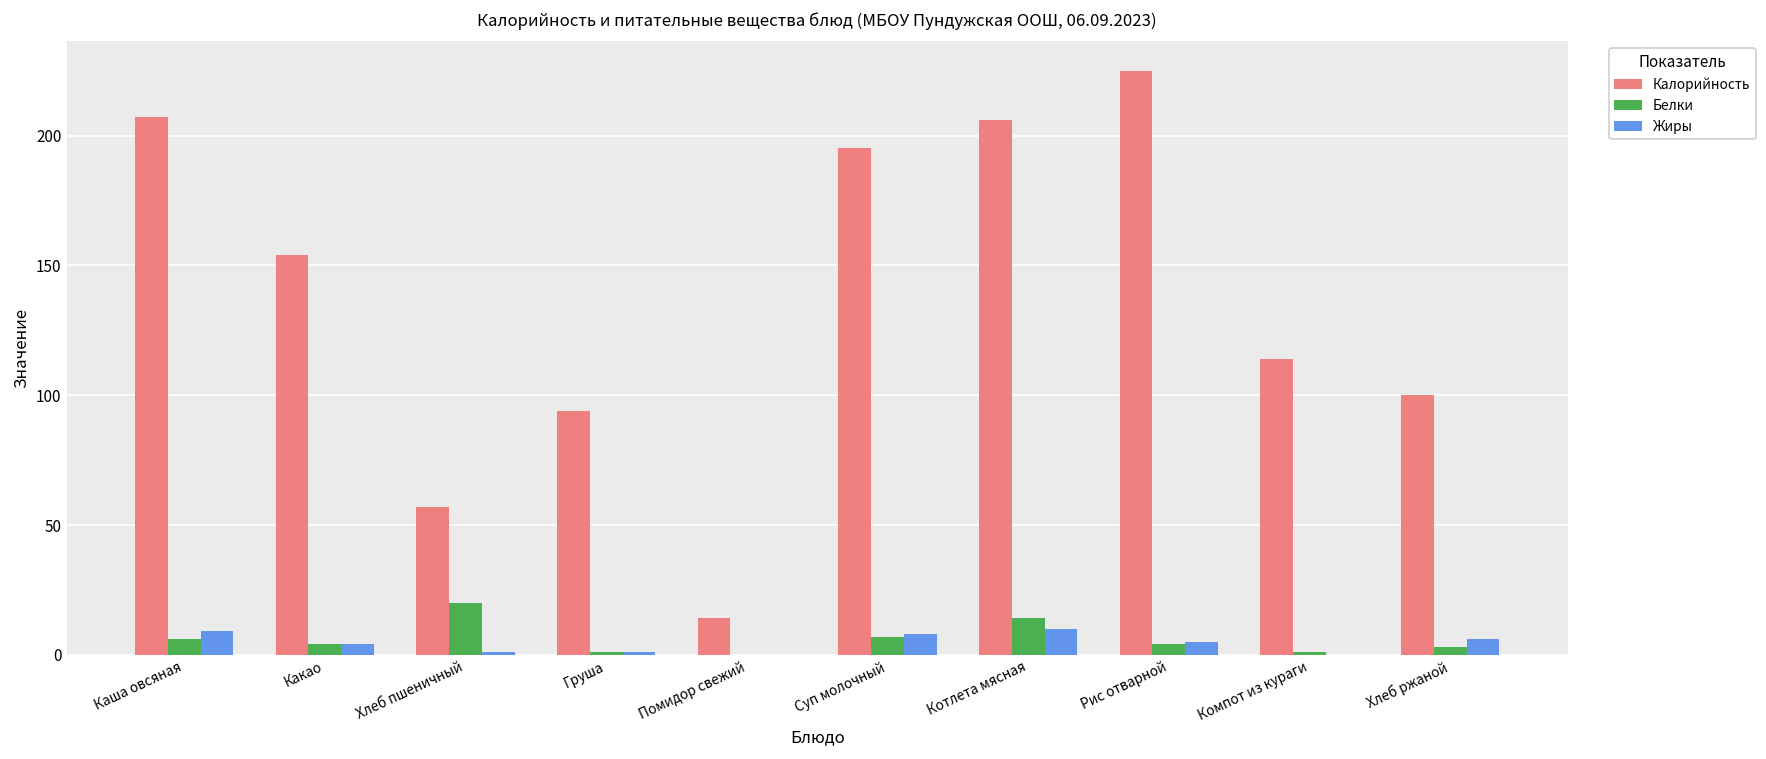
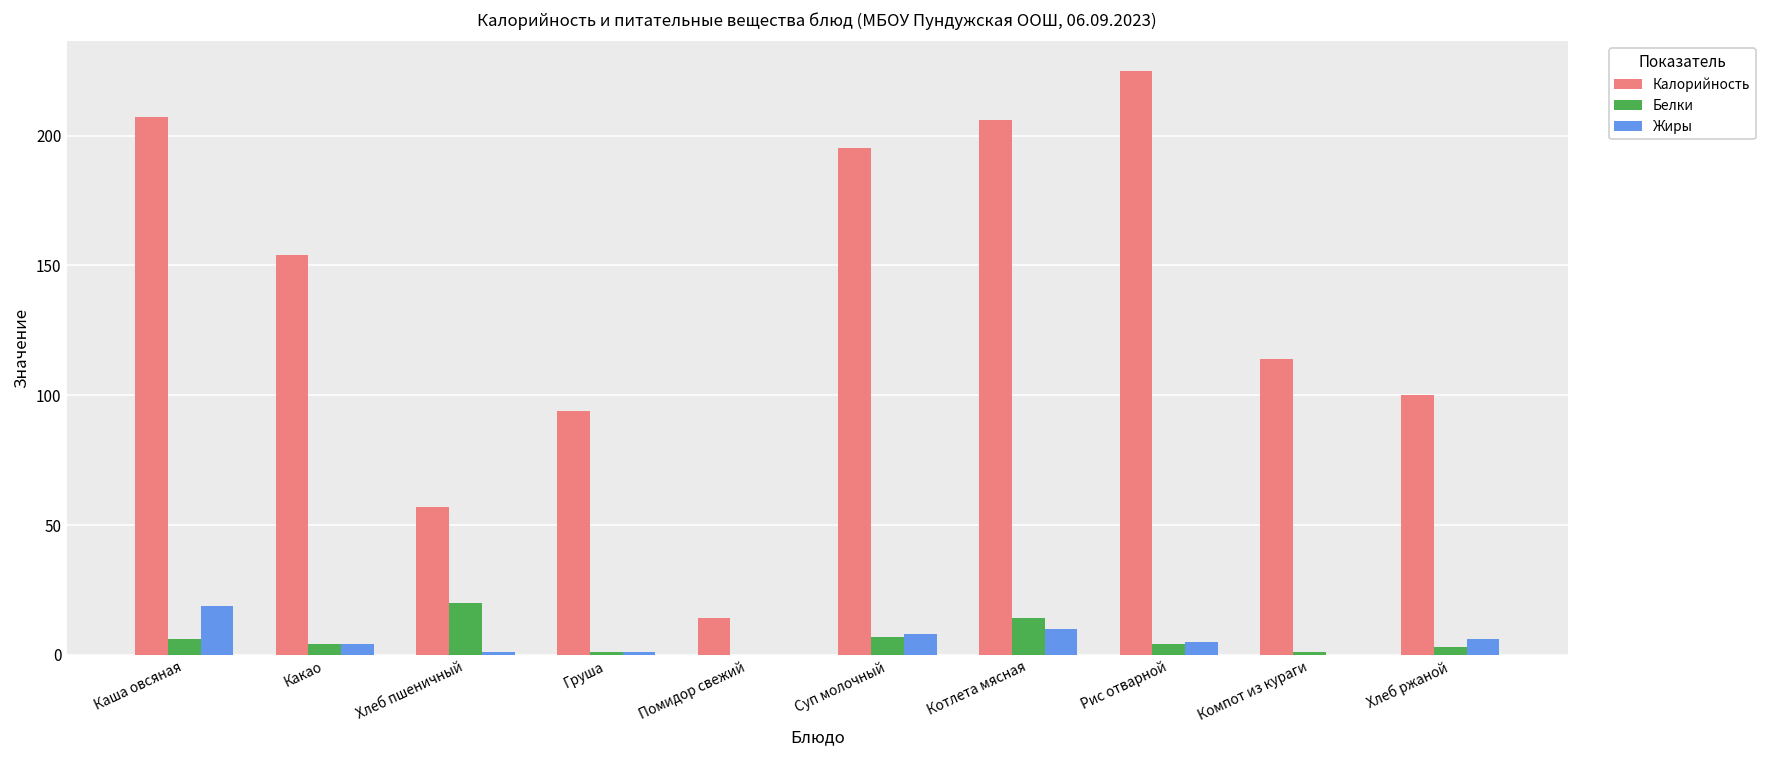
Жиры, Каша овсяная: 9 -> 19
